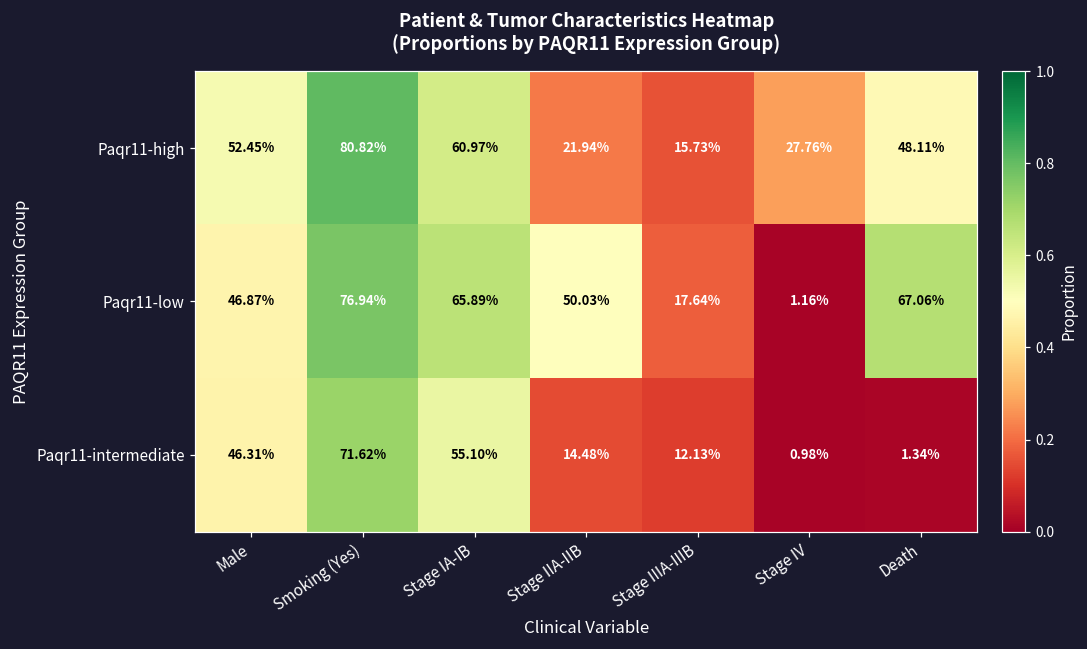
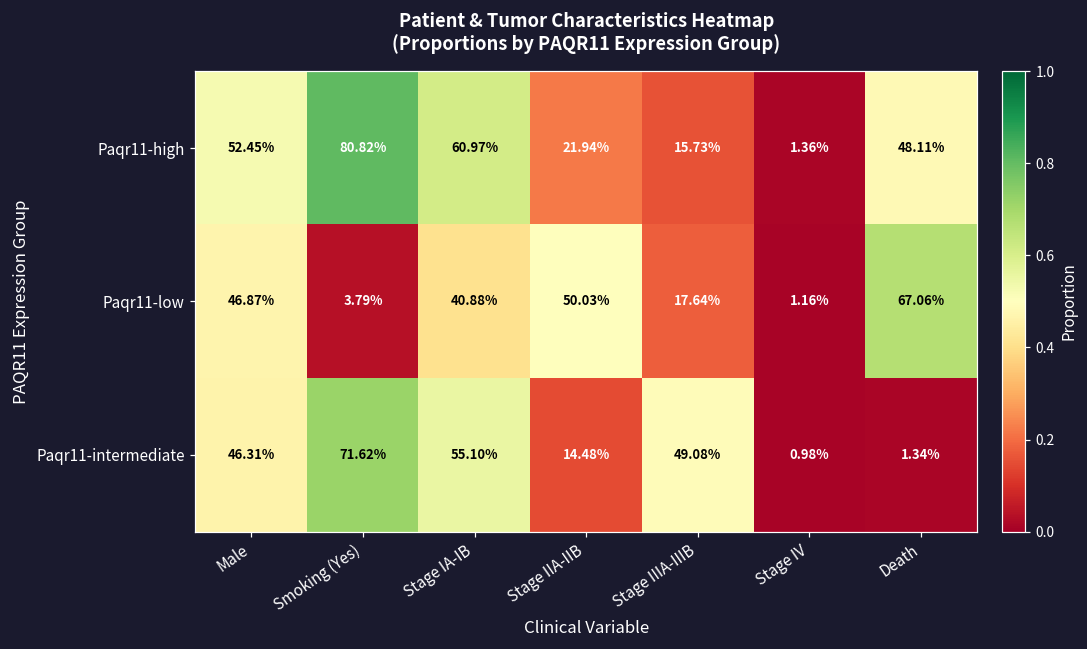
Paqr11-high, Stage IV: 27.76% -> 1.36%
Paqr11-low, Smoking (Yes): 76.94% -> 3.79%
Paqr11-low, Stage IA-IB: 65.89% -> 40.88%
Paqr11-intermediate, Stage IIIA-IIIB: 12.13% -> 49.08%
